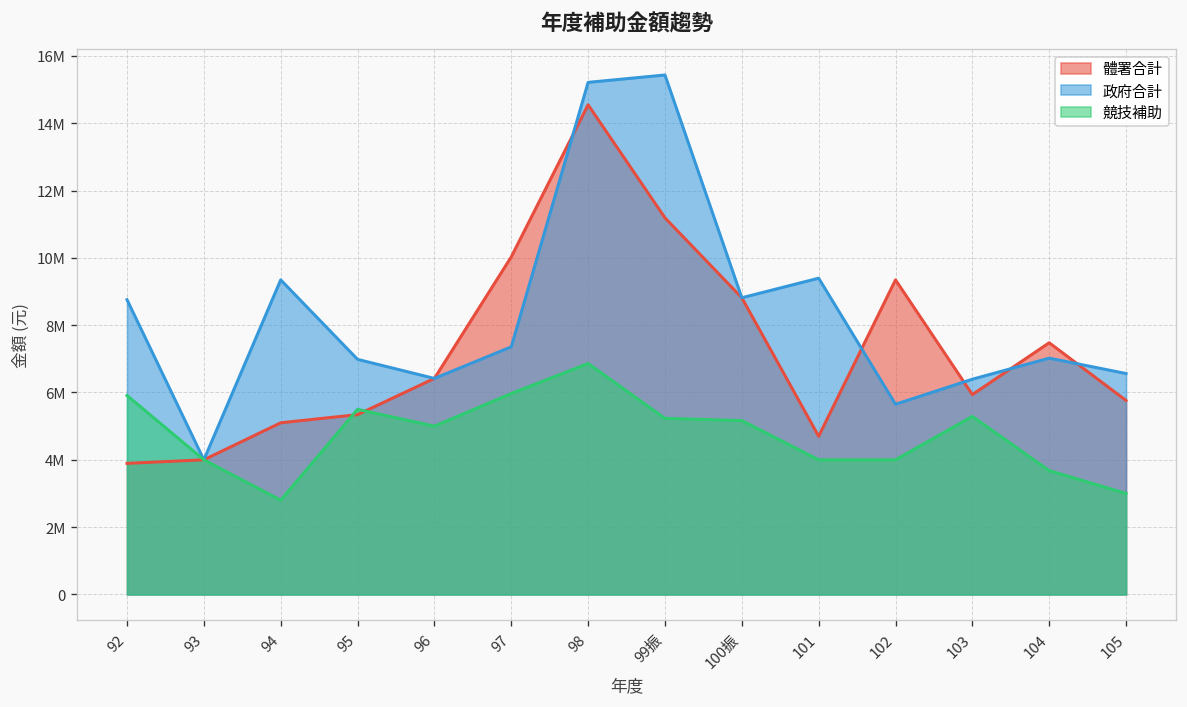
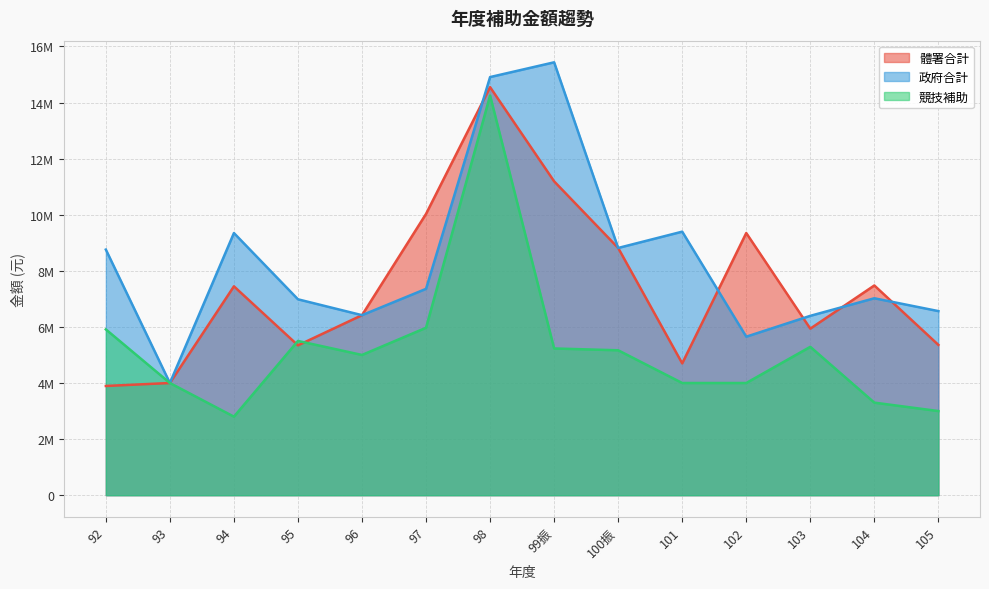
體署合計, 94: 5100000 -> 7400000
政府合計, 98: 15200000 -> 14900000
競技補助, 98: 6900000 -> 14300000
競技補助, 104: 3700000 -> 3300000
體署合計, 105: 5800000 -> 5400000
